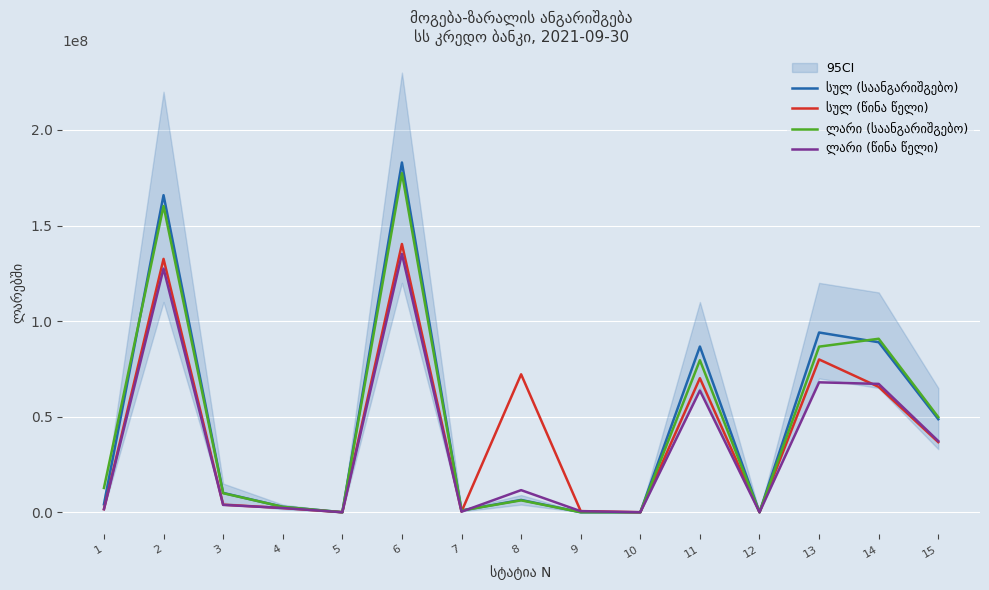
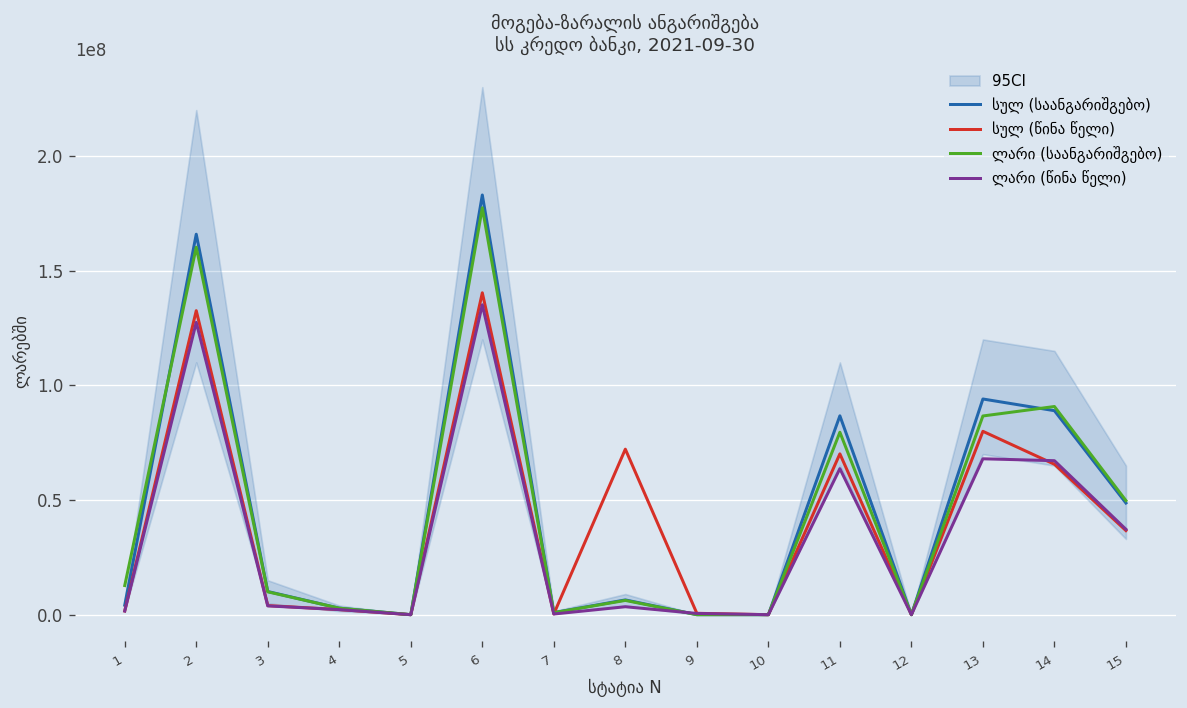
ლარი (წინა წელი), 8: 12000000 -> 3000000
